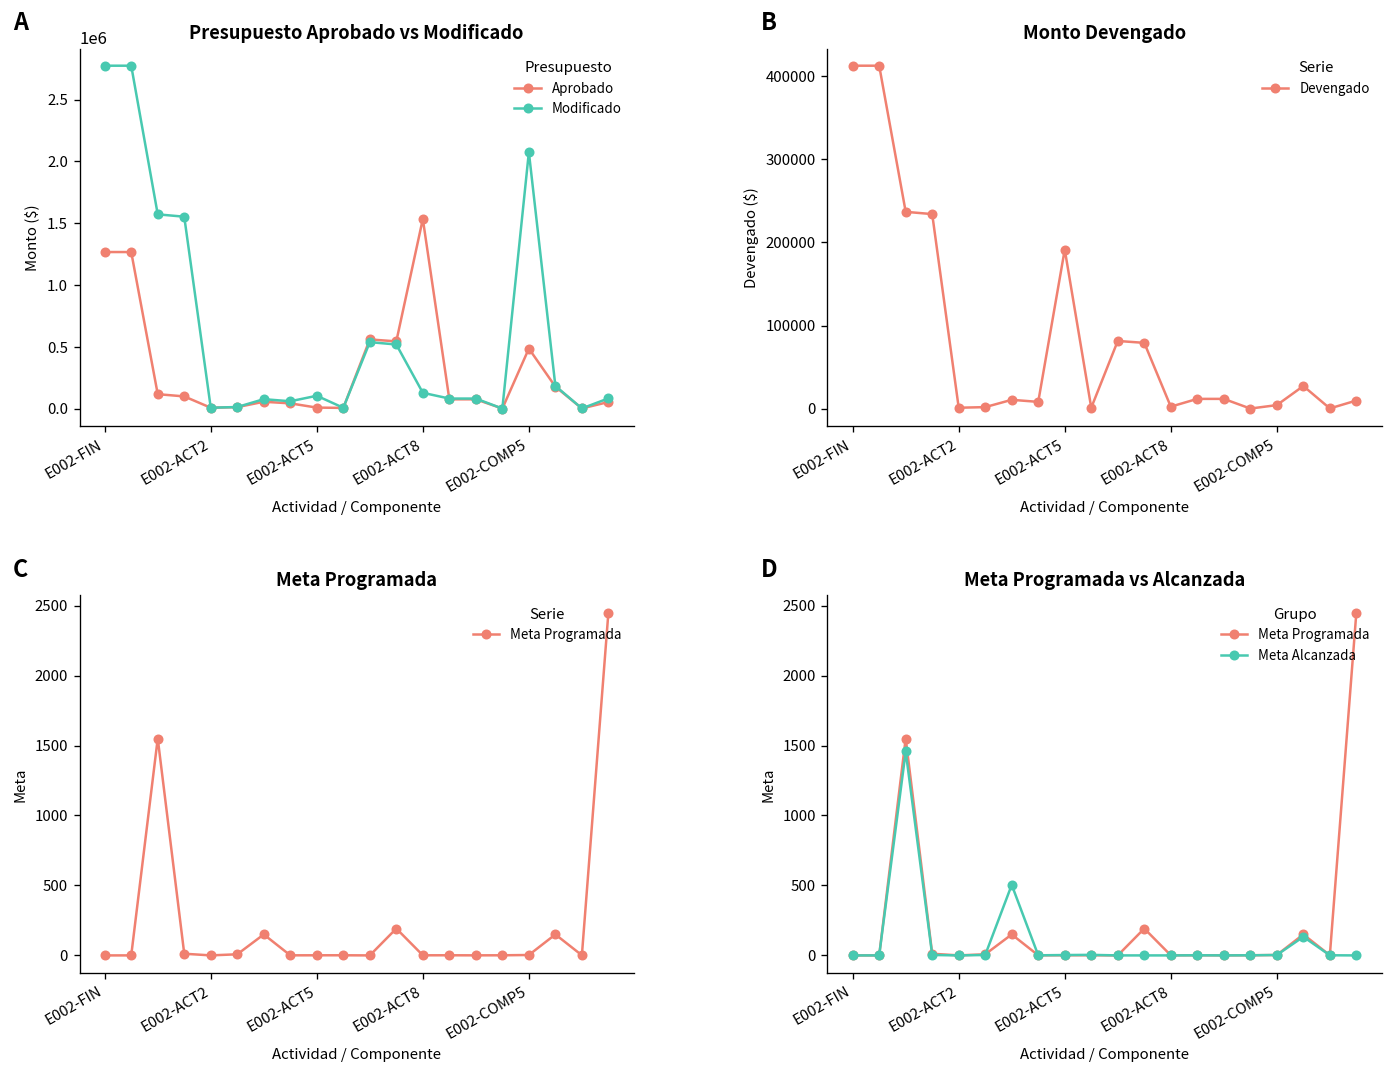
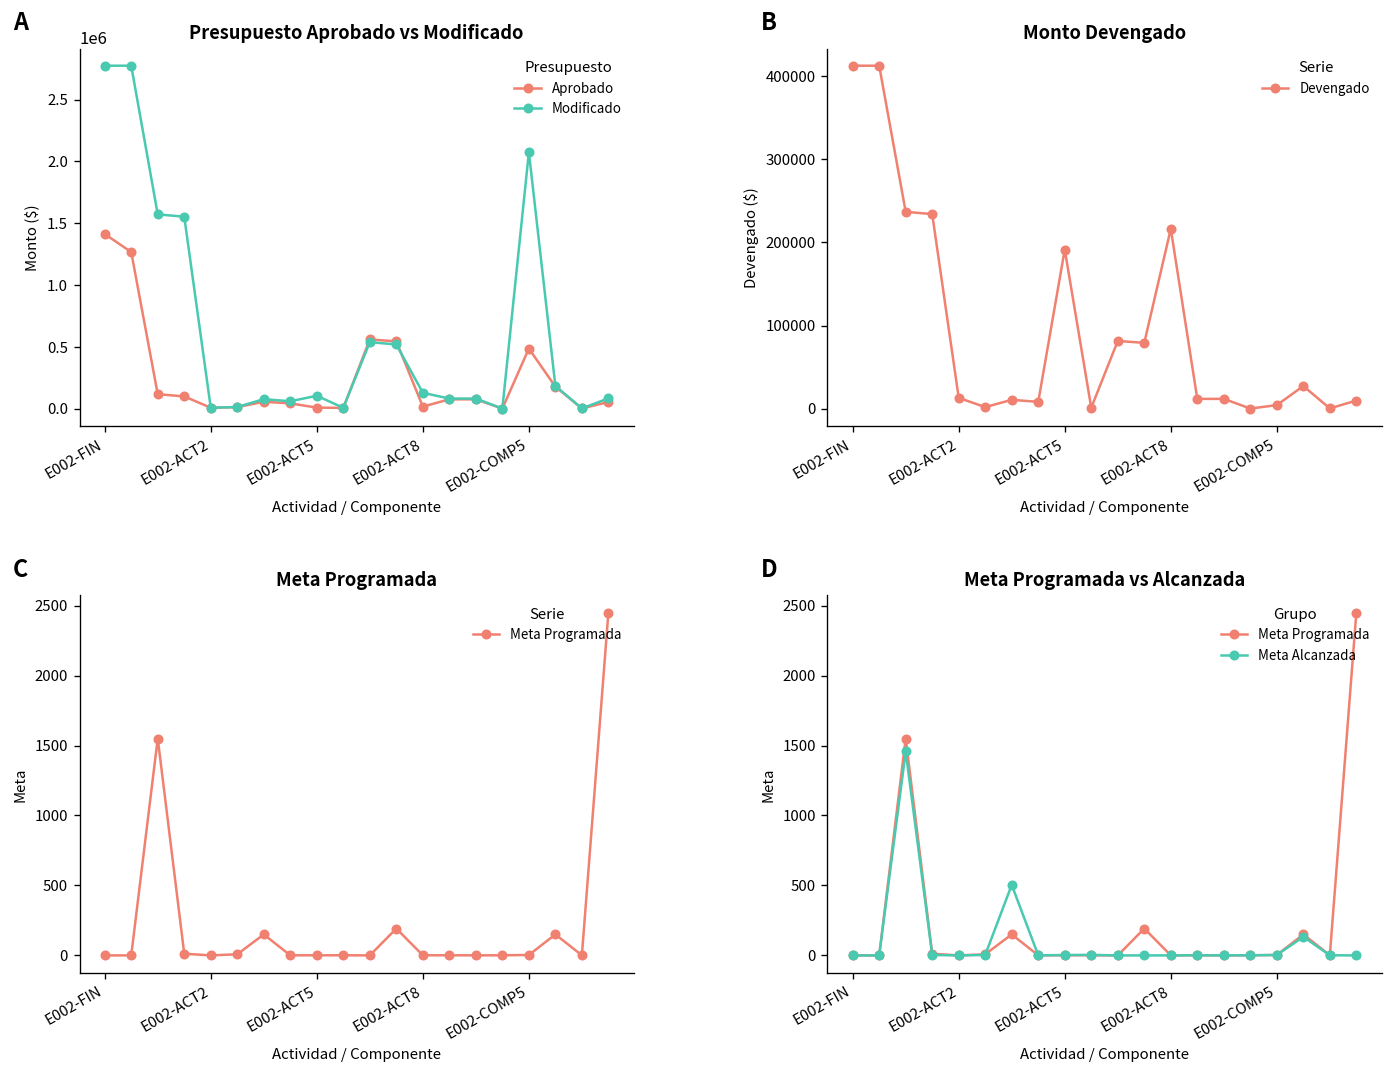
Presupuesto Aprobado vs Modificado, Aprobado, E002-FIN: 1270000 -> 1410000
Presupuesto Aprobado vs Modificado, Aprobado, E002-ACT8: 1530000 -> 20000
Monto Devengado, E002-ACT2: 0 -> 10000
Monto Devengado, E002-ACT8: 0 -> 220000
